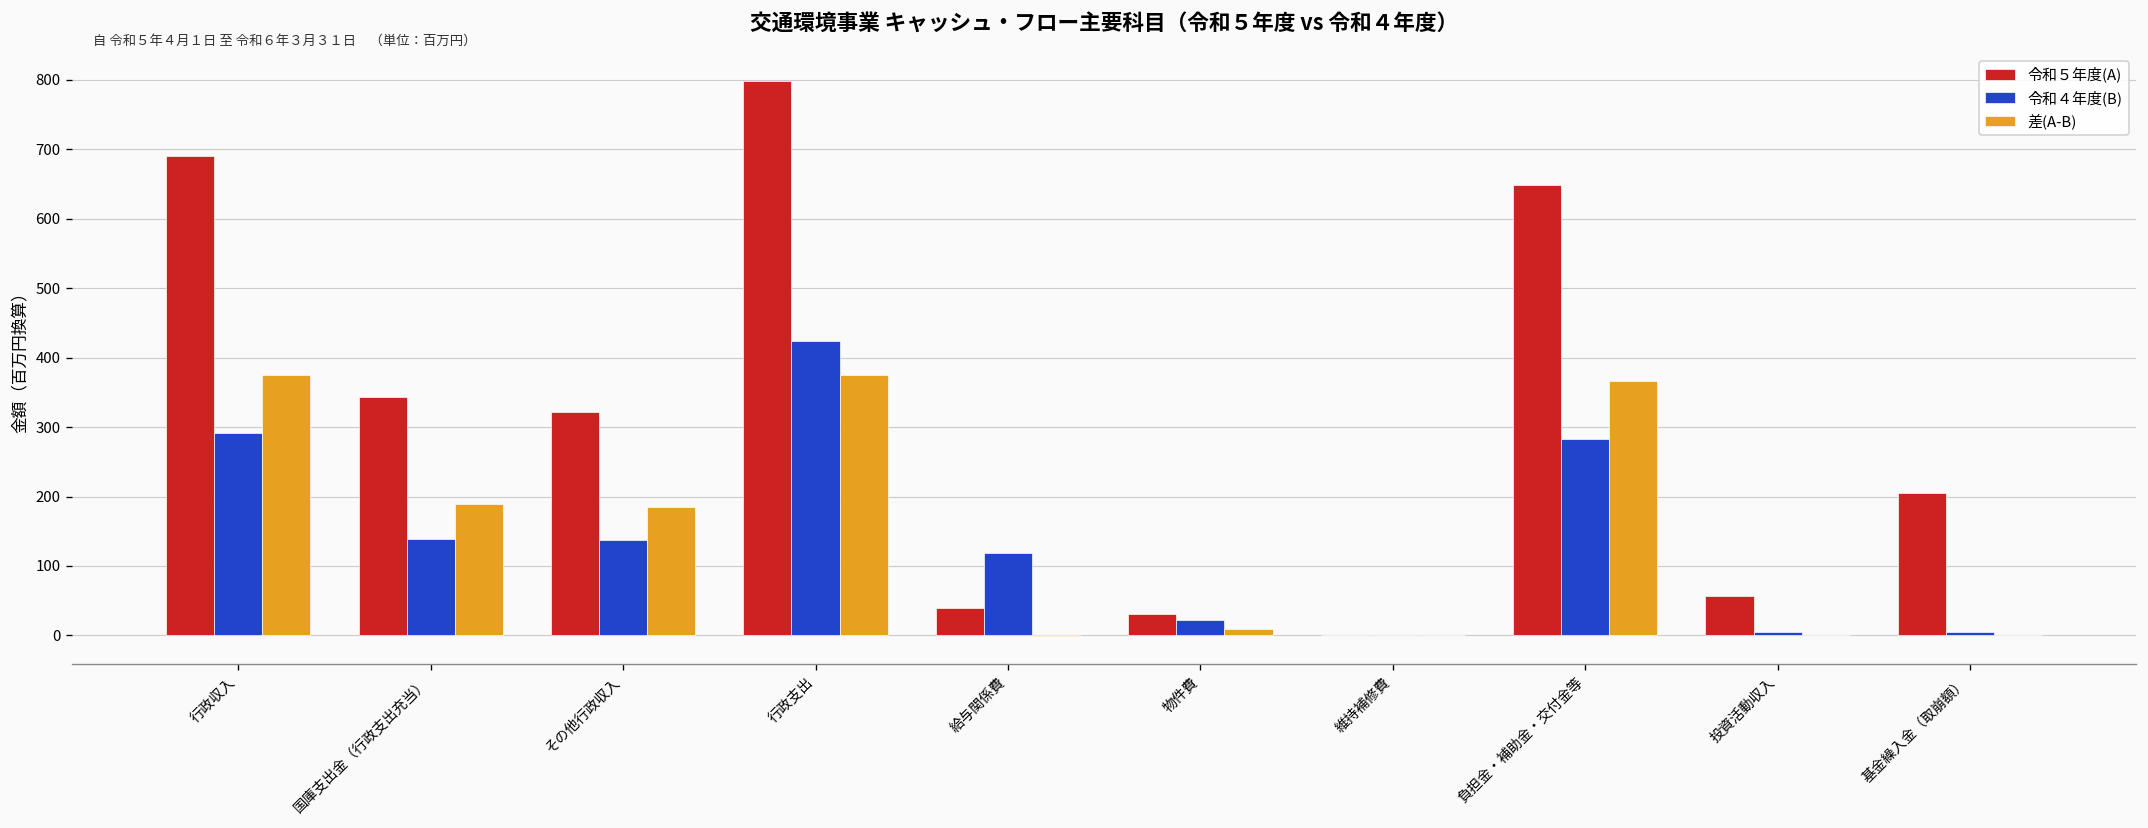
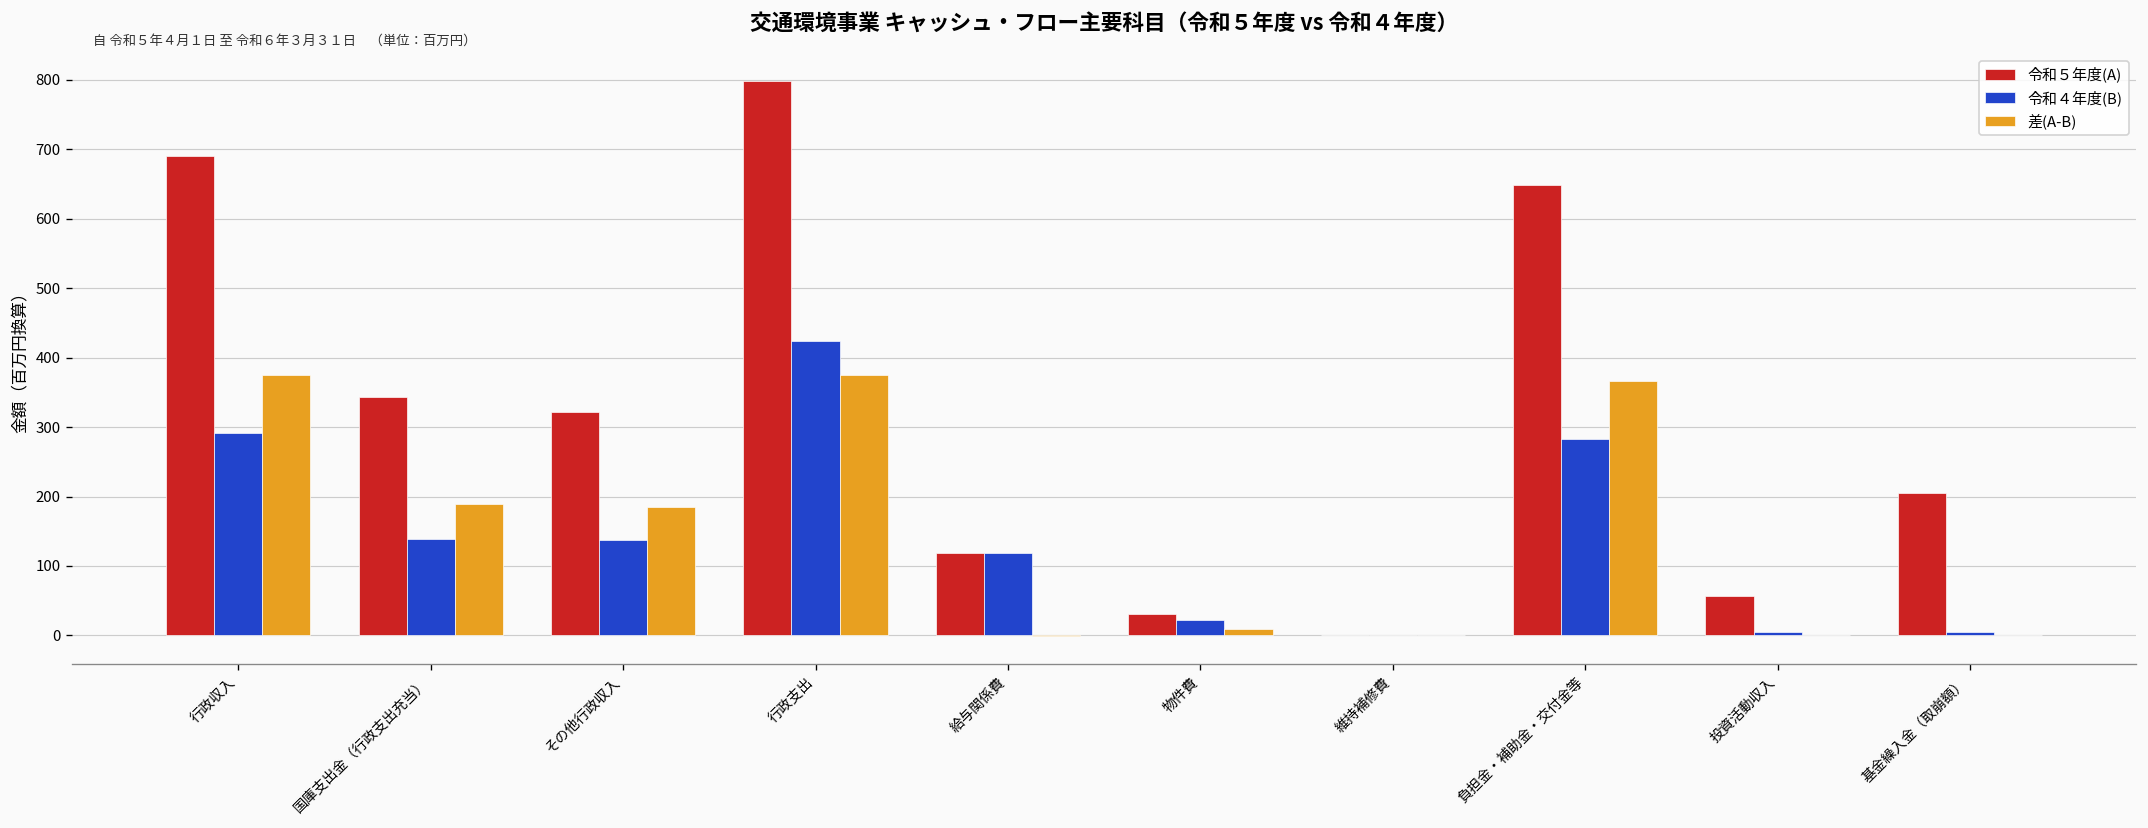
令和５年度(A), 給与関係費: 40 -> 120
